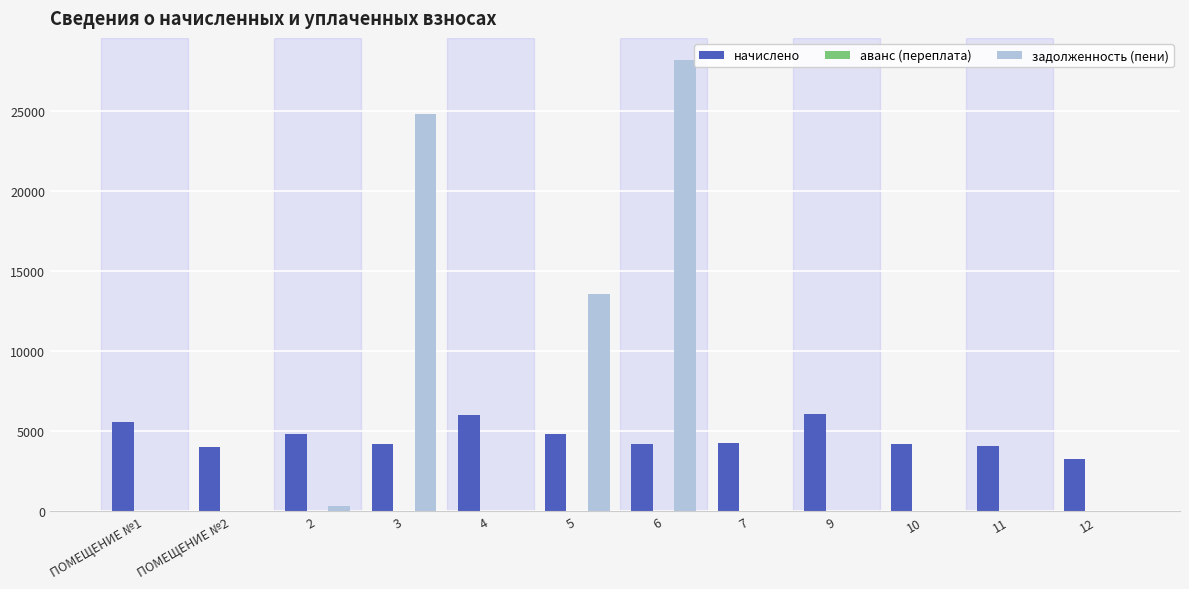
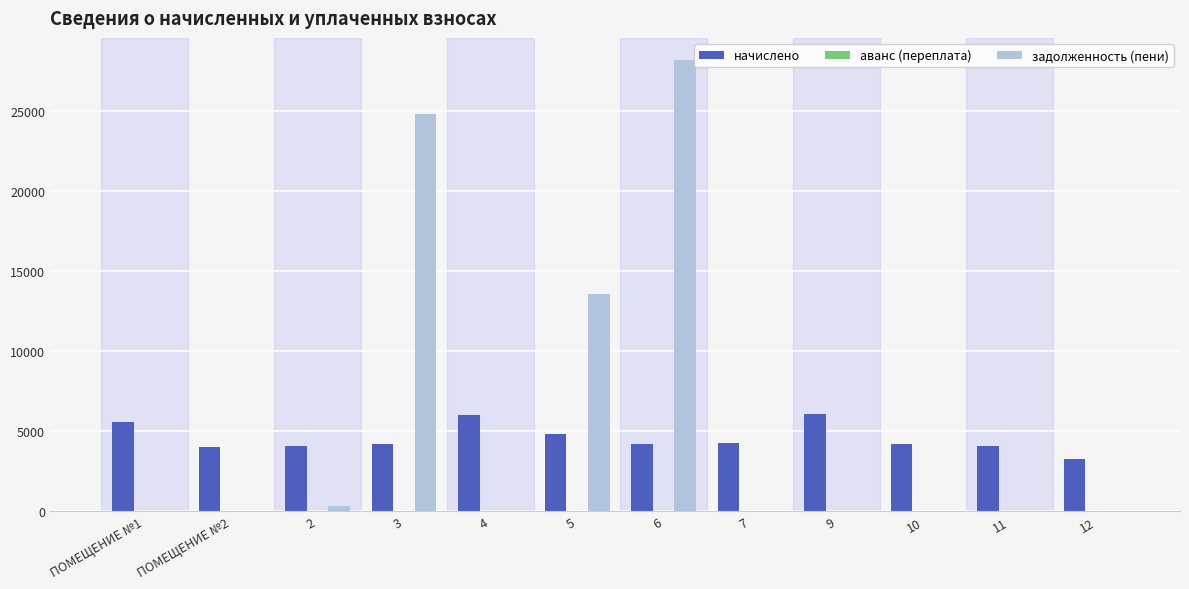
начислено, 2: 4800 -> 4100
